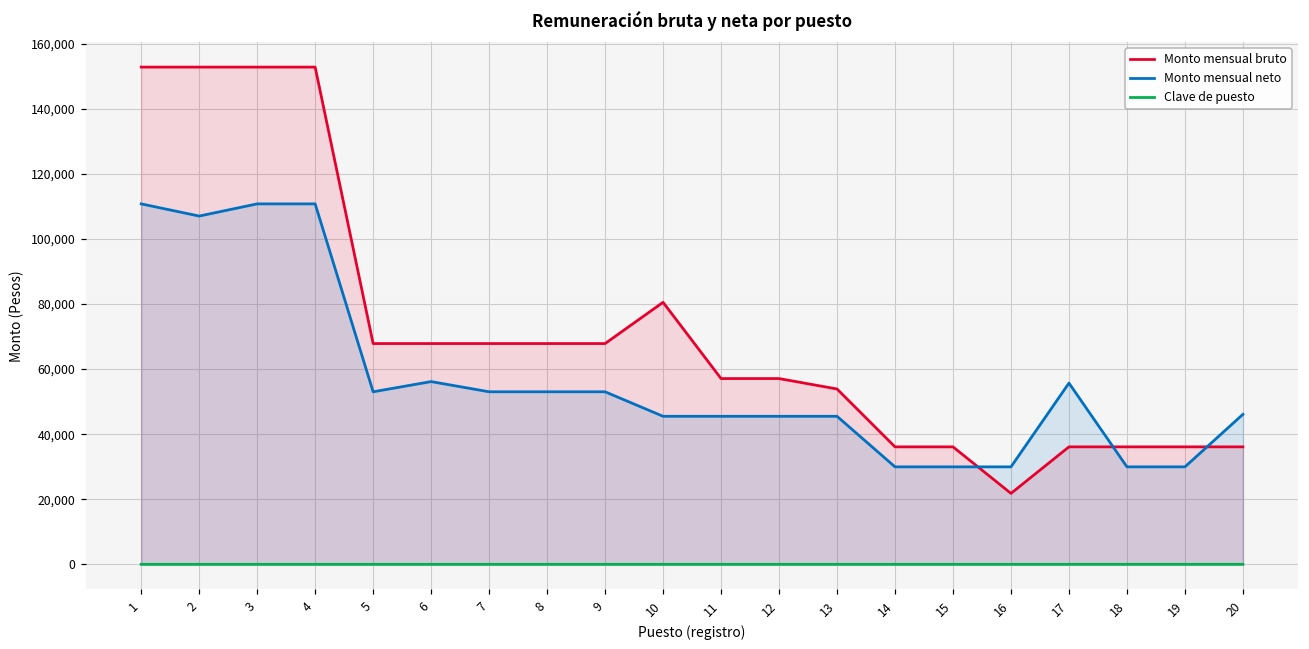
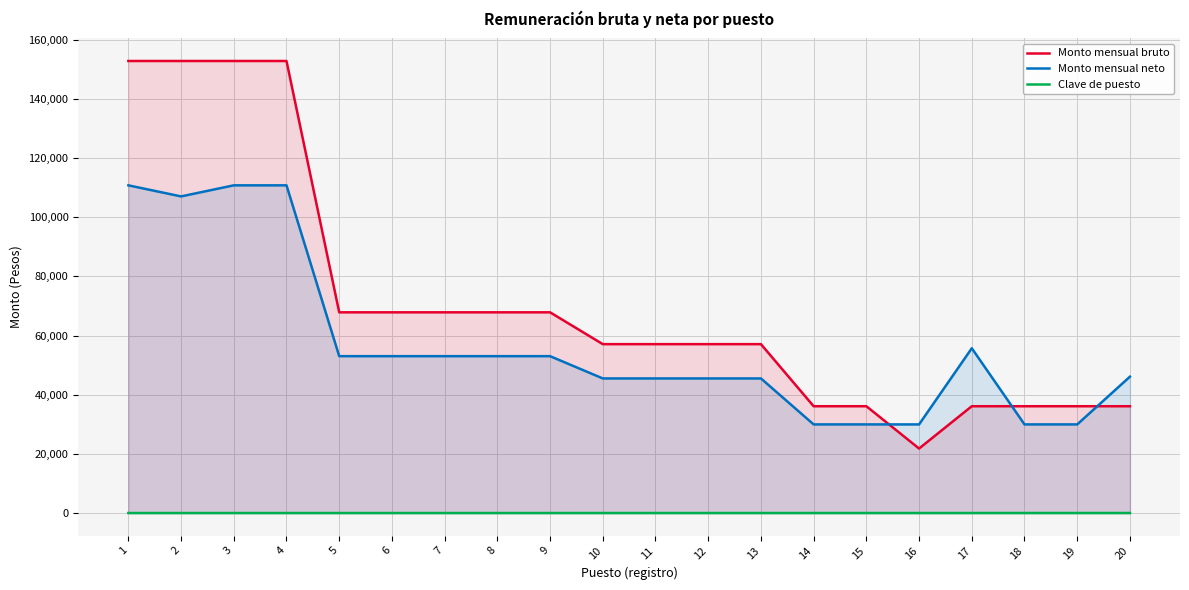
Monto mensual neto, 6: 56,000 -> 53,000
Monto mensual bruto, 10: 81,000 -> 57,000
Monto mensual bruto, 13: 54,000 -> 57,000
